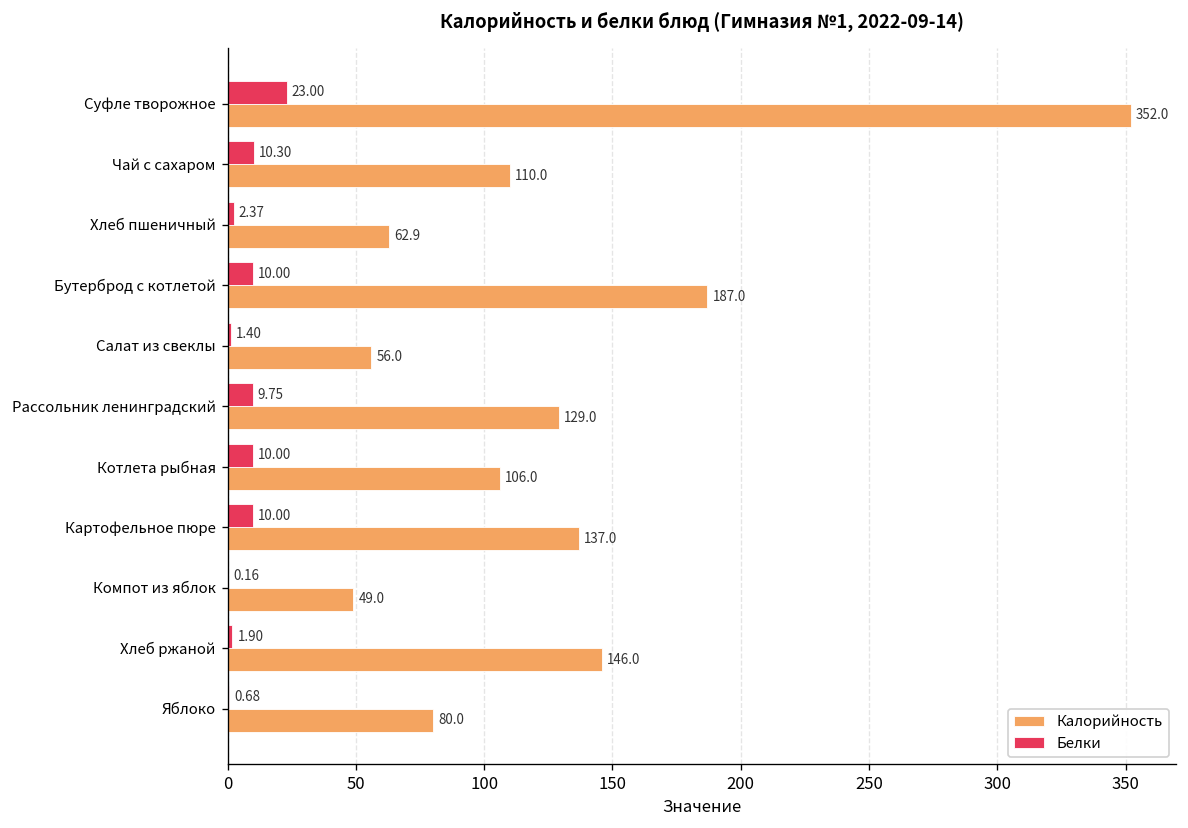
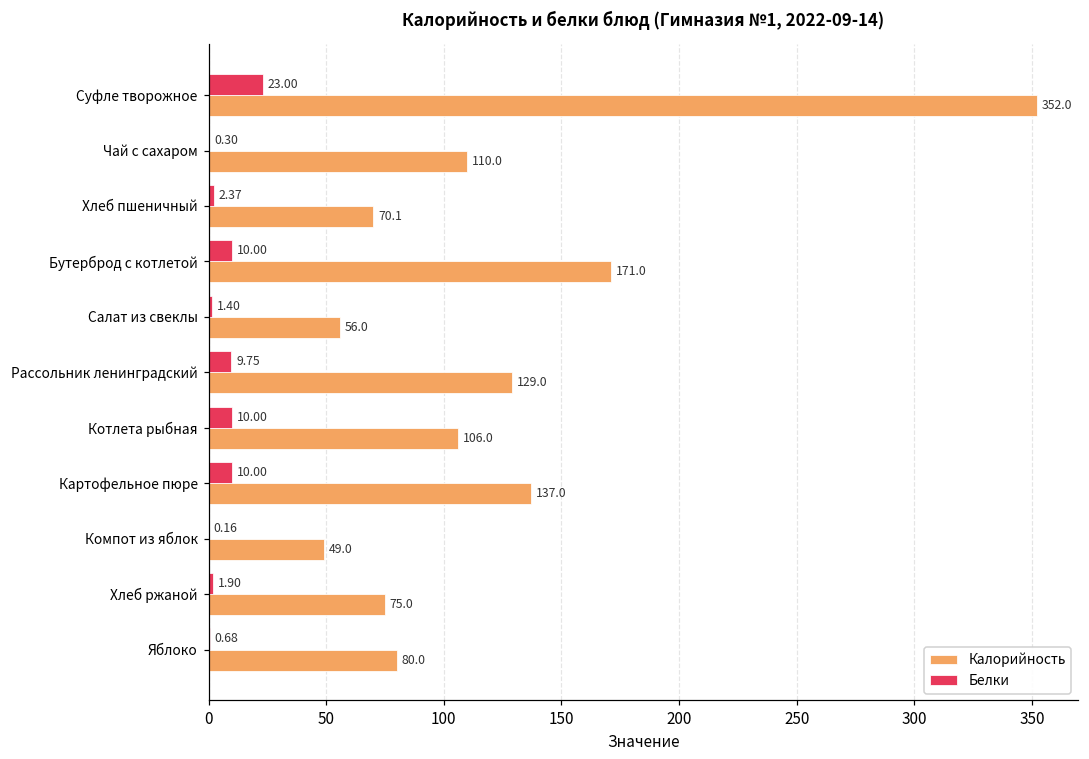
Белки, Чай с сахаром: 10.30 -> 0.30
Калорийность, Хлеб пшеничный: 62.9 -> 70.1
Калорийность, Бутерброд с котлетой: 187.0 -> 171.0
Калорийность, Хлеб ржаной: 146.0 -> 75.0
